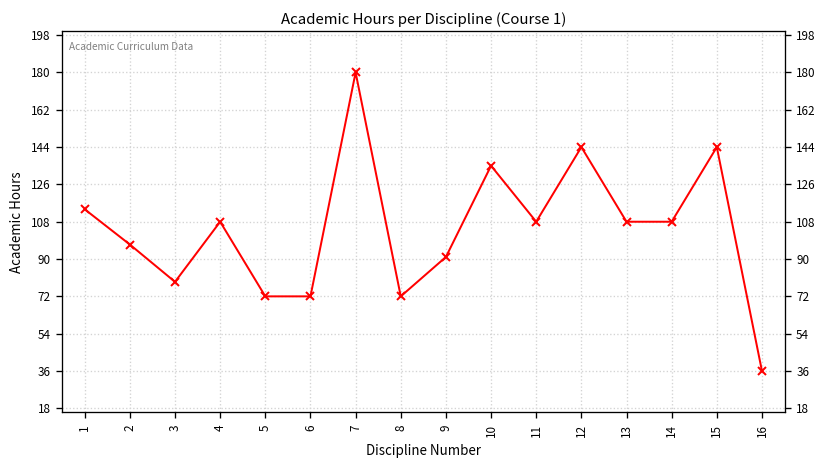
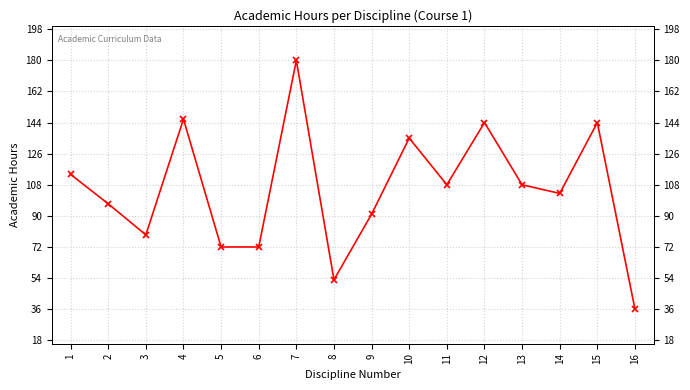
4: 108 -> 146
8: 72 -> 53
14: 108 -> 103
